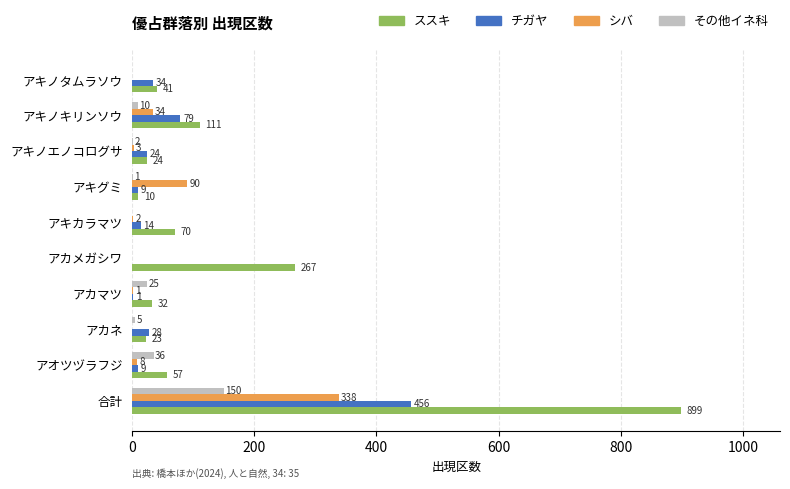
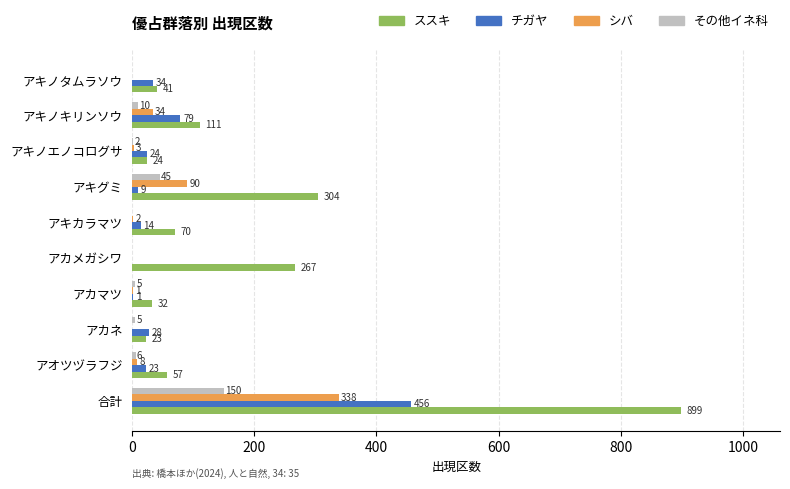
その他イネ科, アキグミ: 1 -> 45
ススキ, アキグミ: 10 -> 304
その他イネ科, アカマツ: 25 -> 5
その他イネ科, アオツヅラフジ: 36 -> 6
チガヤ, アオツヅラフジ: 9 -> 23
